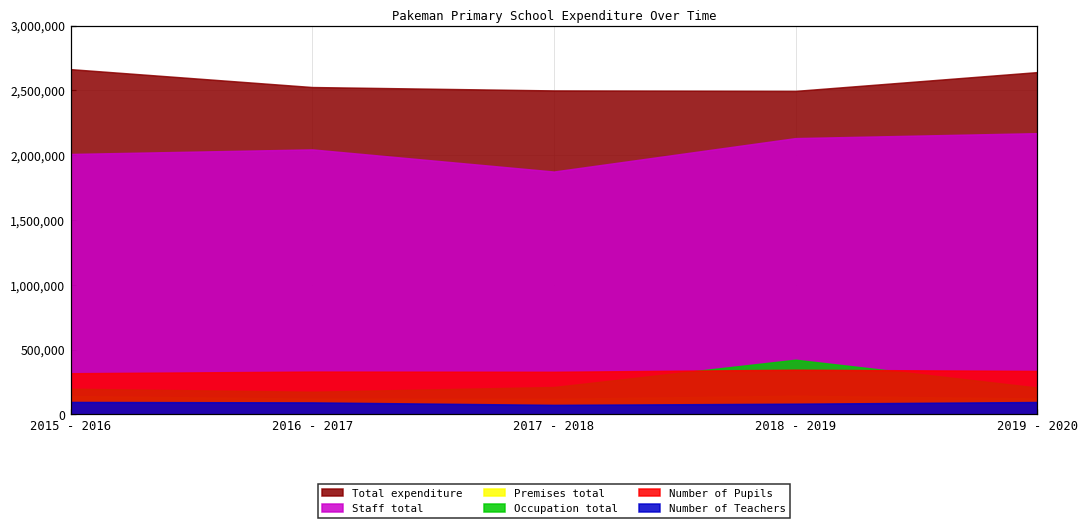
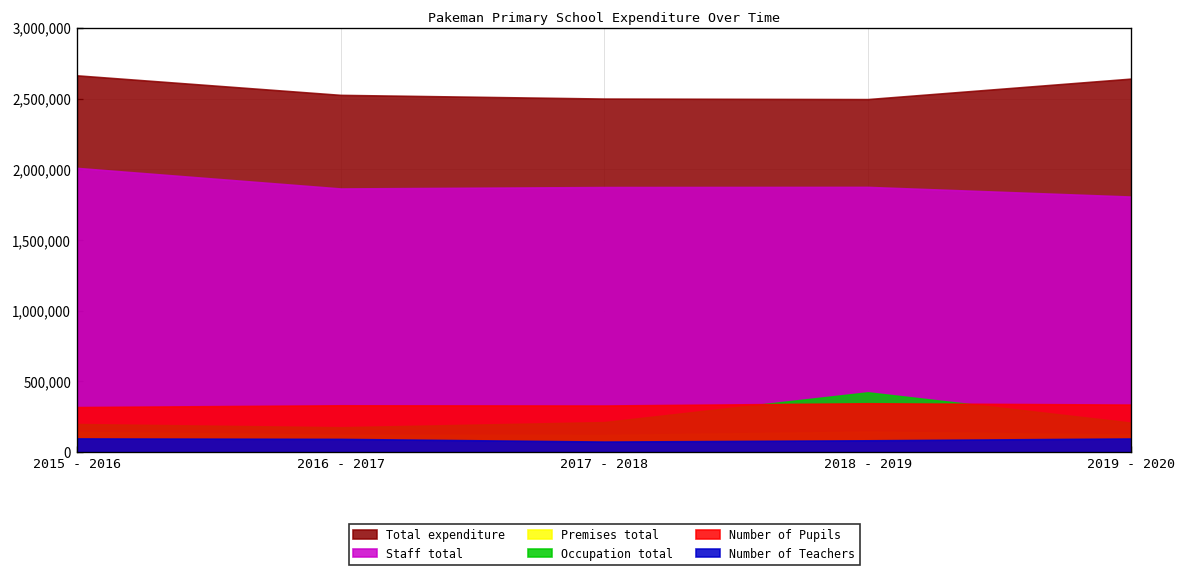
Staff total, 2016 - 2017: 2,040,000 -> 1,860,000
Staff total, 2018 - 2019: 2,130,000 -> 1,880,000
Staff total, 2019 - 2020: 2,170,000 -> 1,810,000
